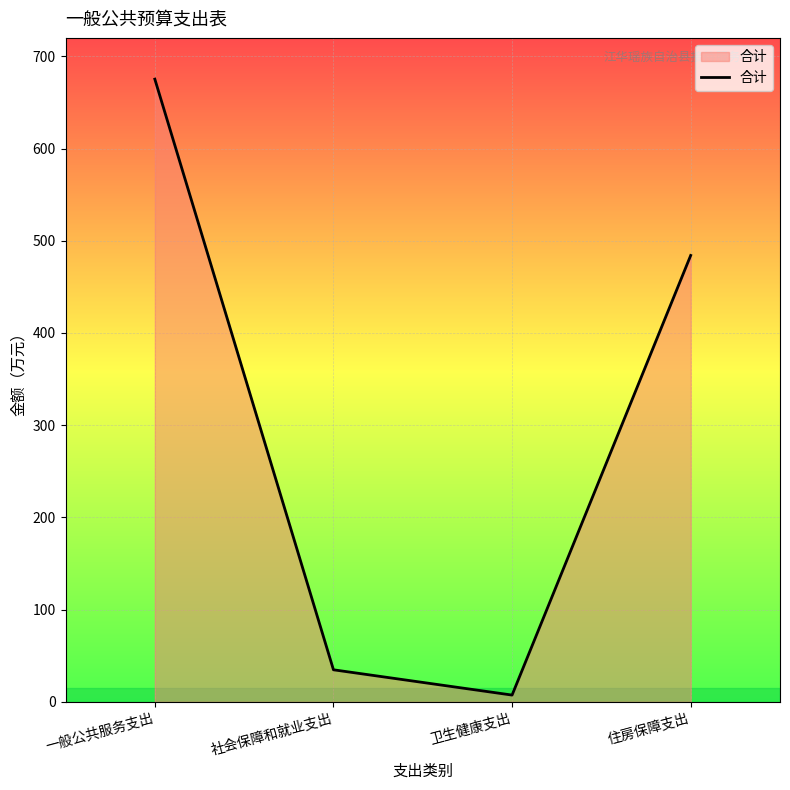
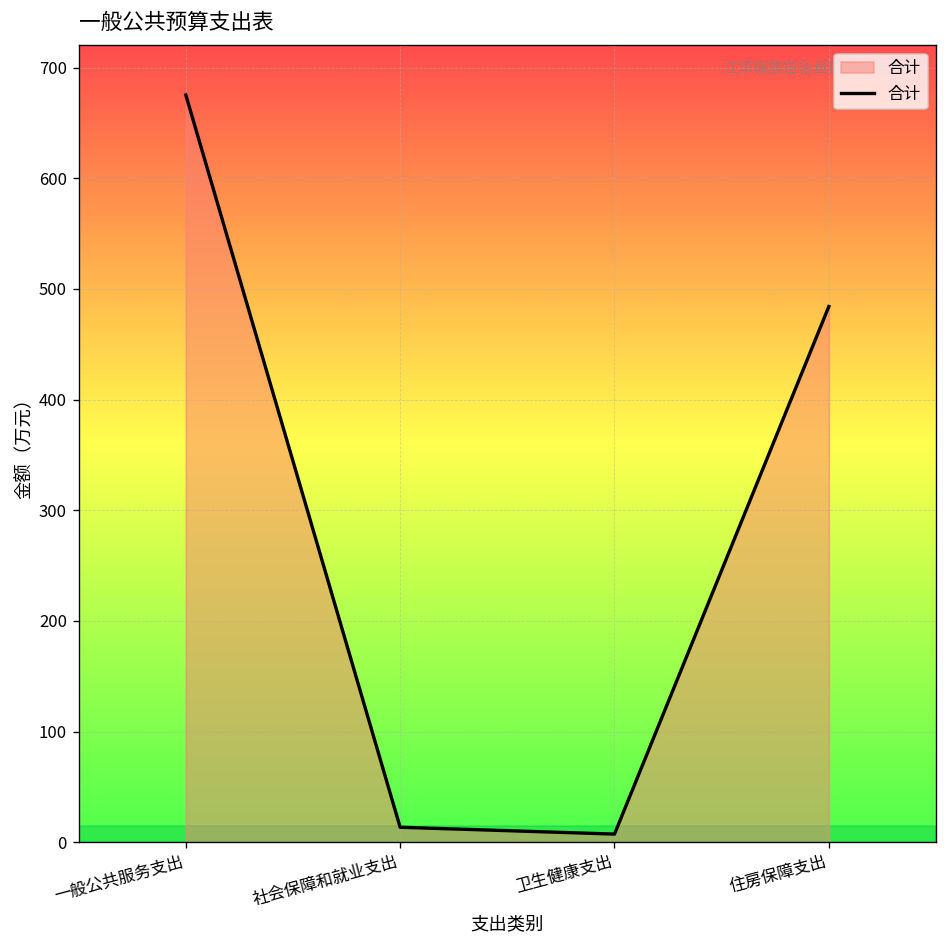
社会保障和就业支出: 30 -> 10
